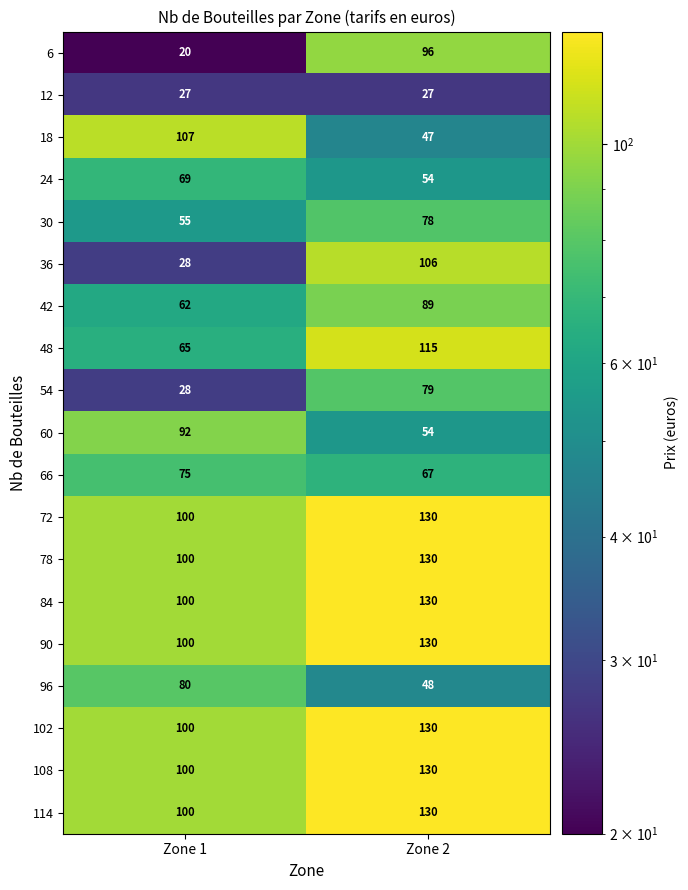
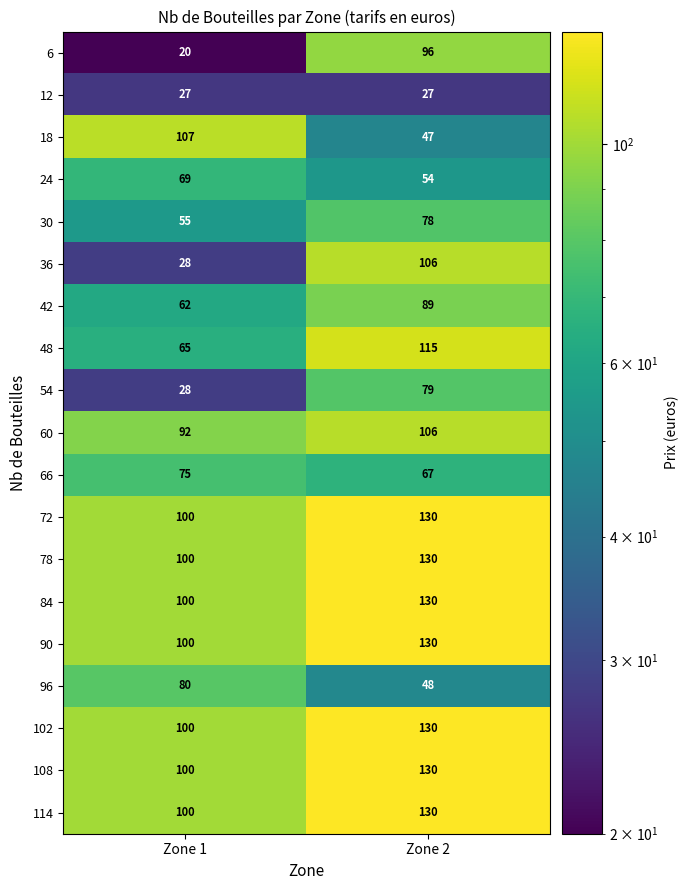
60, Zone 2: 54 -> 106
